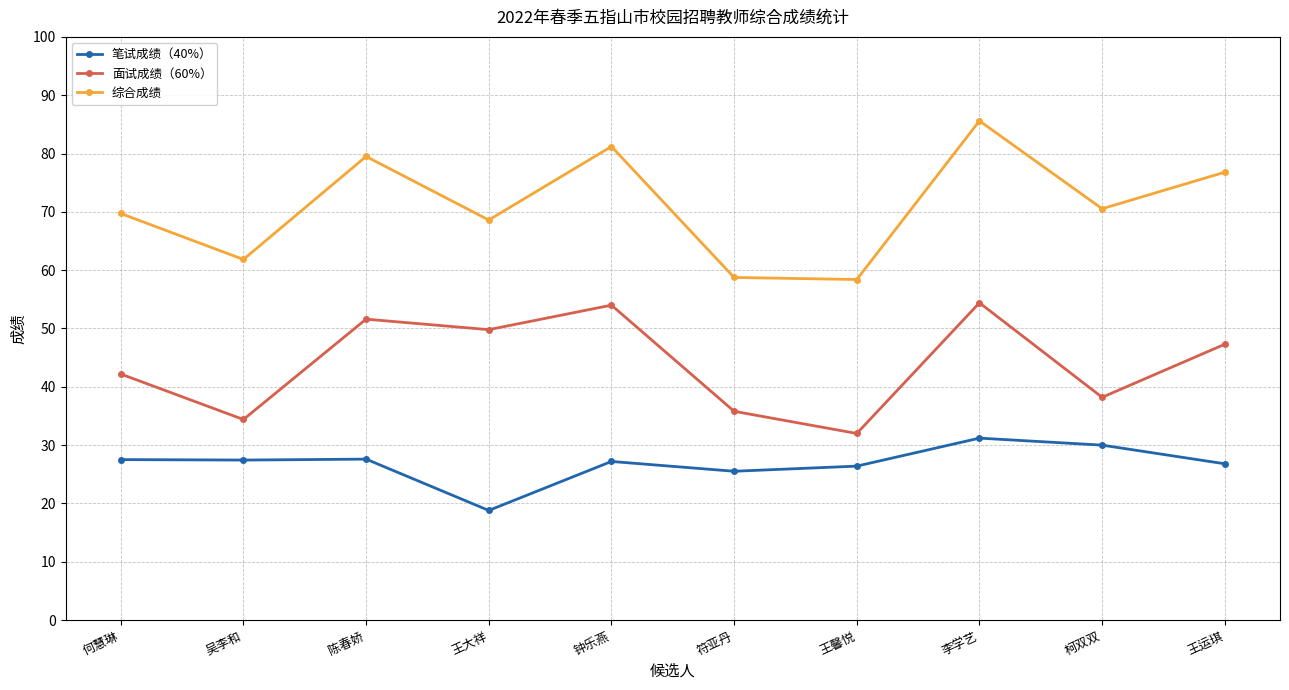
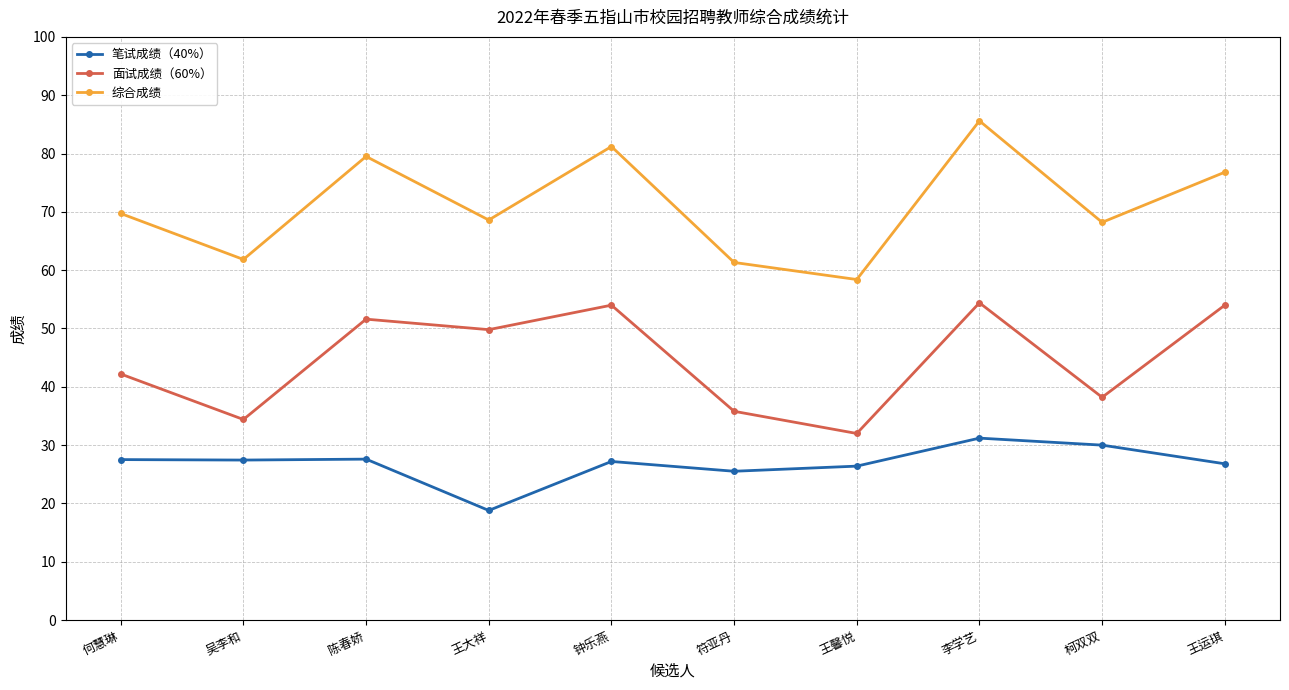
综合成绩, 符亚丹: 59 -> 61
综合成绩, 柯双双: 71 -> 68
面试成绩（60%）, 王运琪: 47 -> 54
